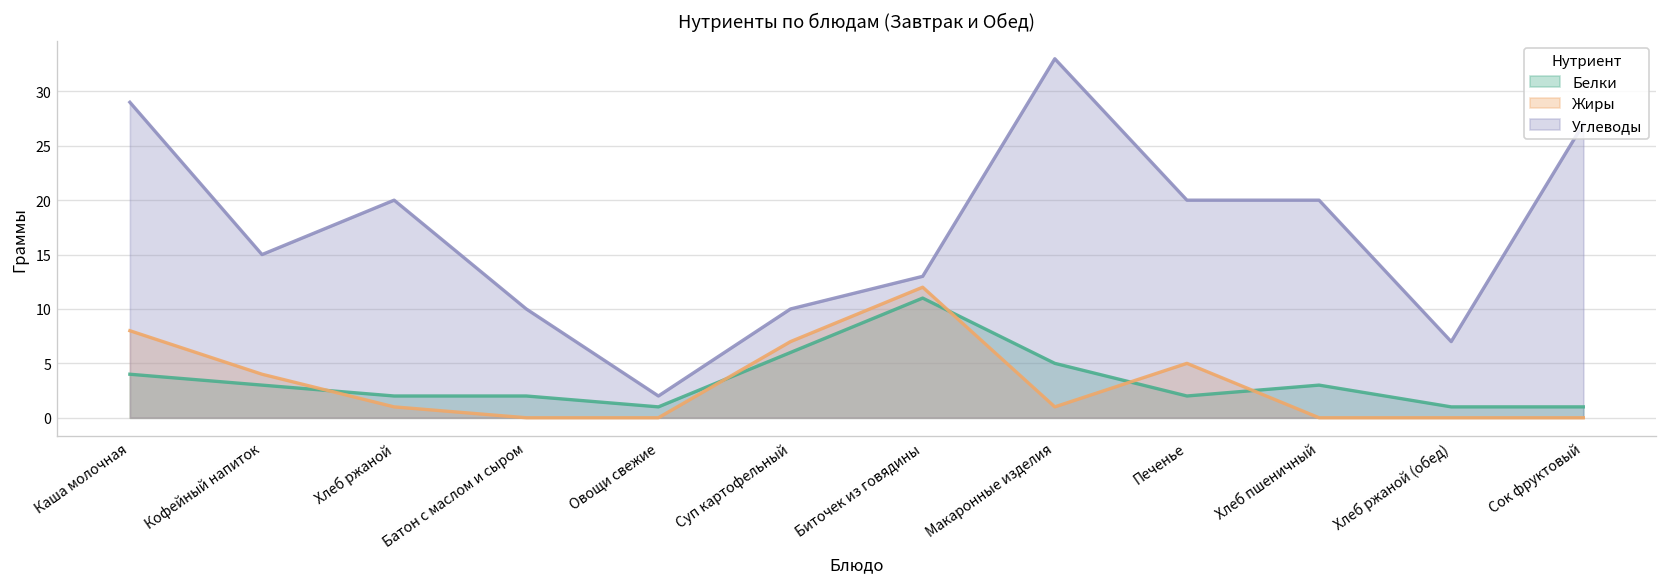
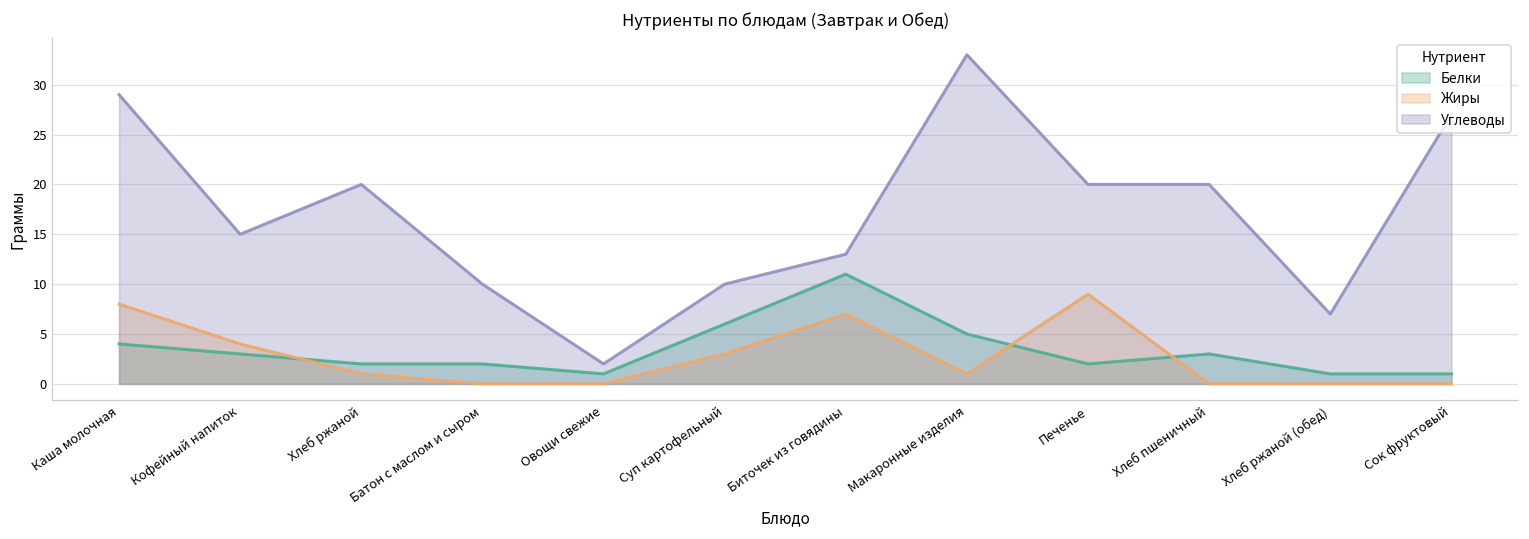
Жиры, Суп картофельный: 7 -> 3
Жиры, Биточек из говядины: 12 -> 7
Жиры, Печенье: 5 -> 9
